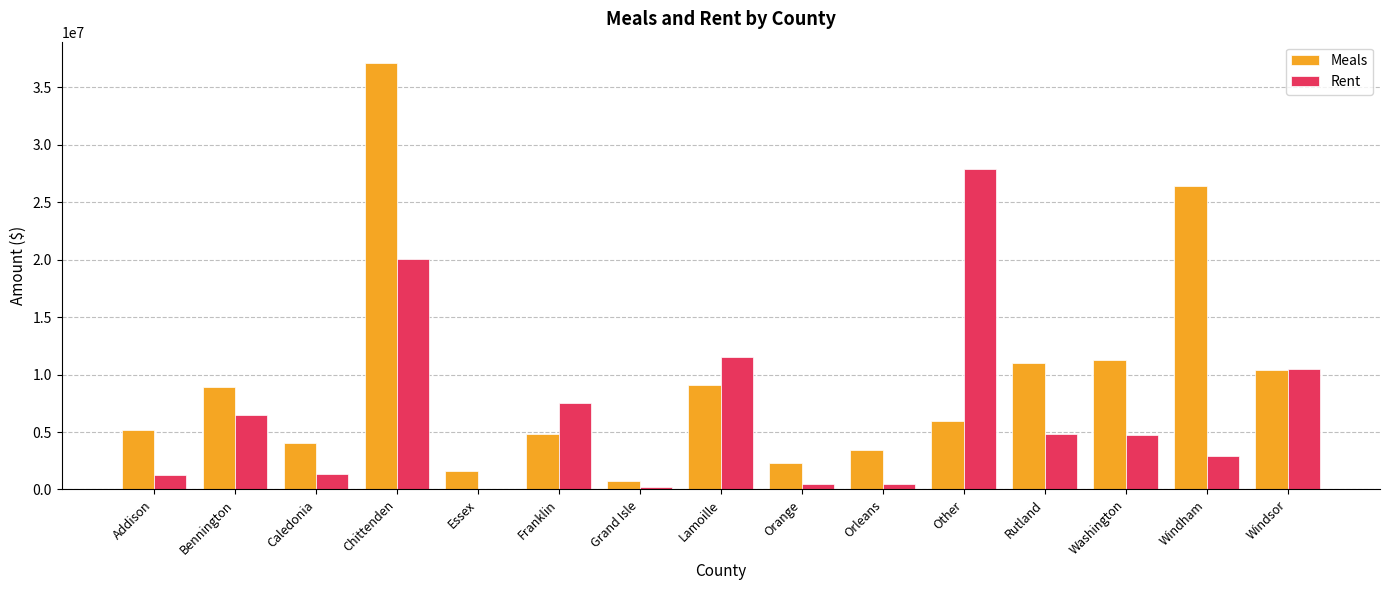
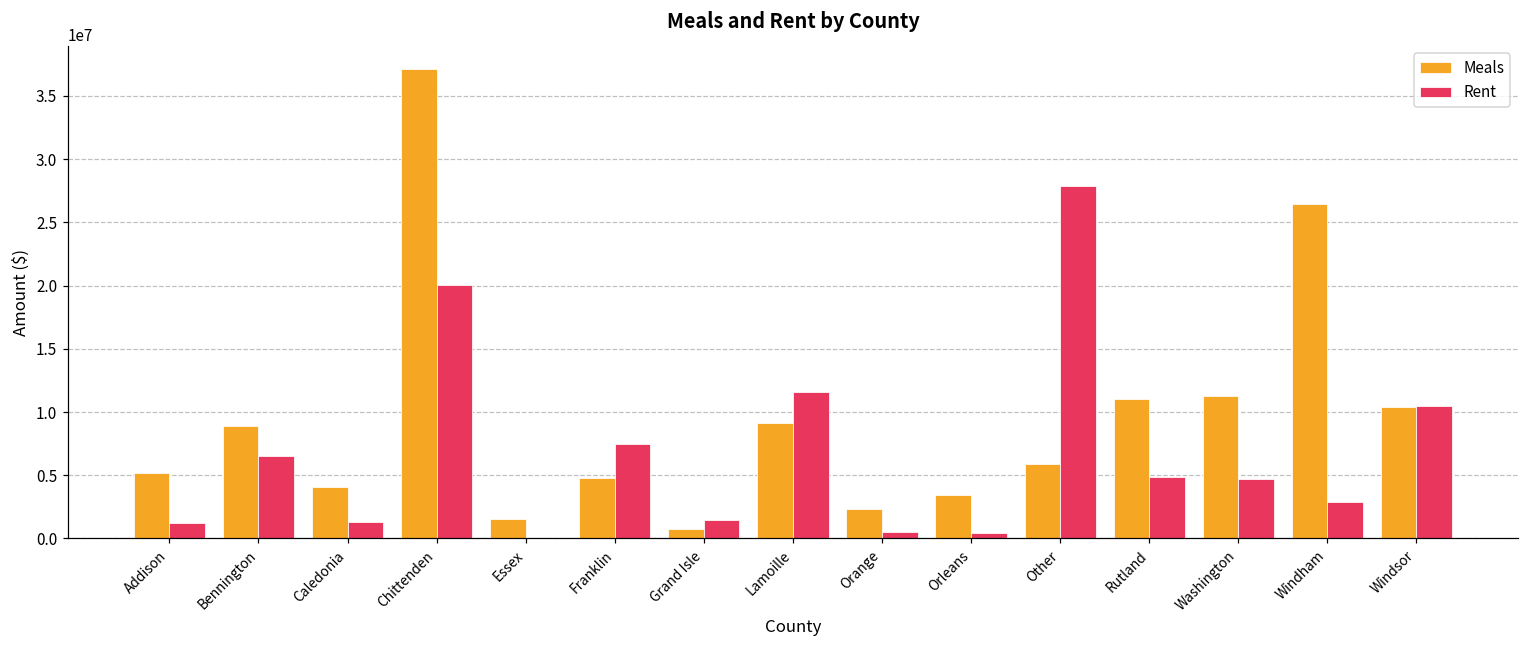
Rent, Grand Isle: 200000 -> 1400000
